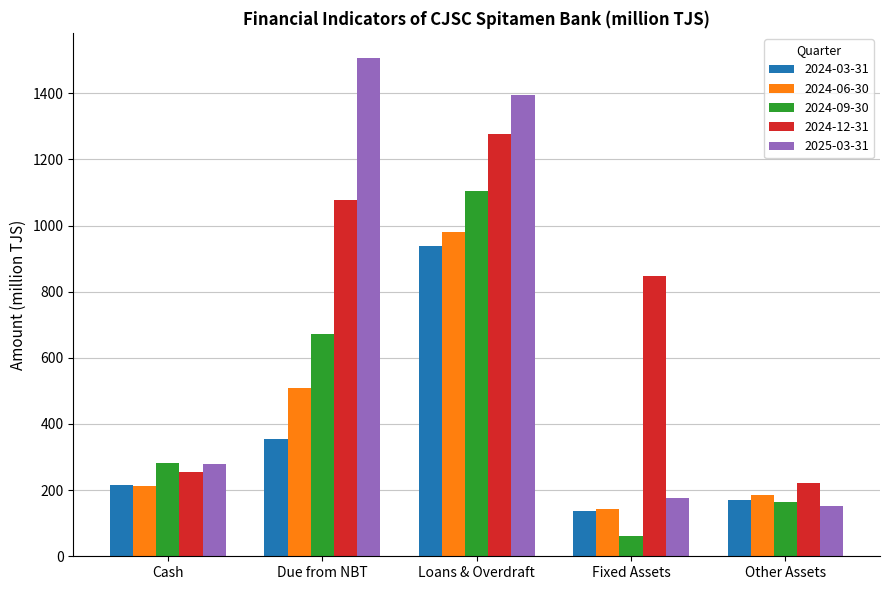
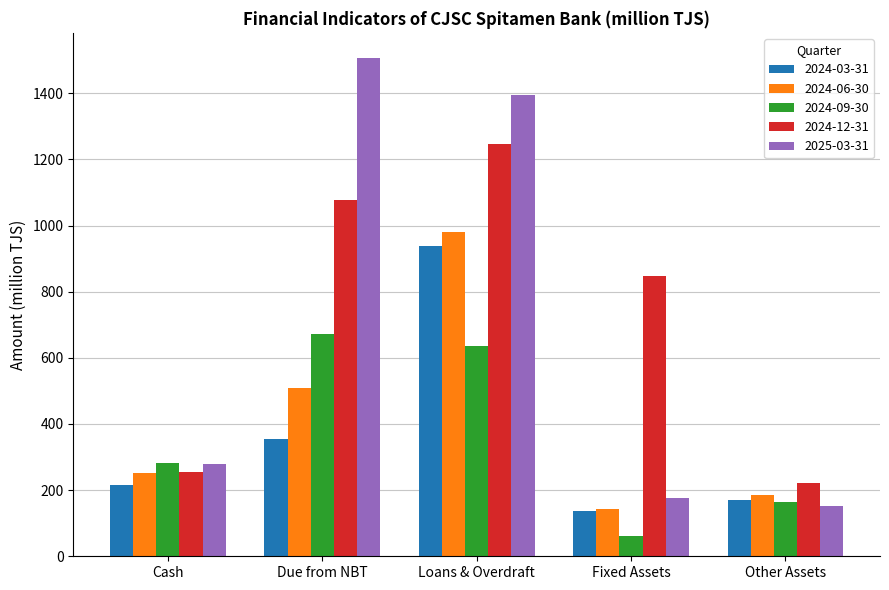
2024-06-30, Cash: 210 -> 250
2024-09-30, Loans & Overdraft: 1100 -> 640
2024-12-31, Loans & Overdraft: 1280 -> 1250
